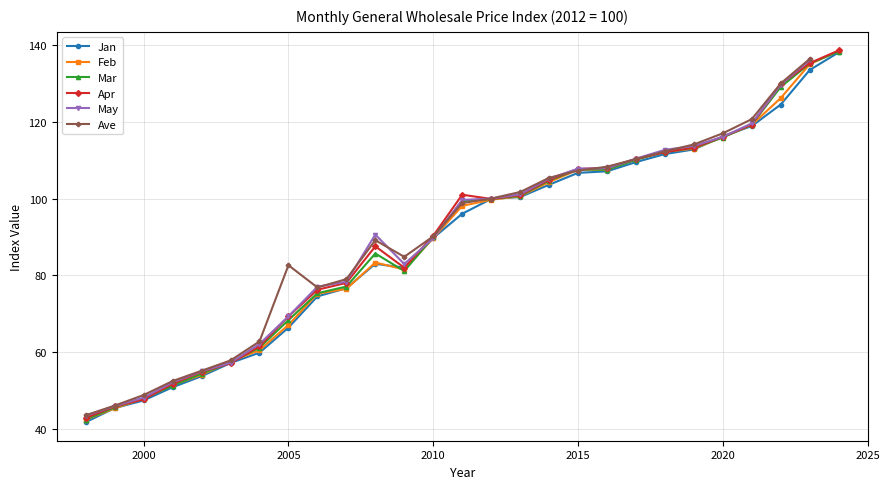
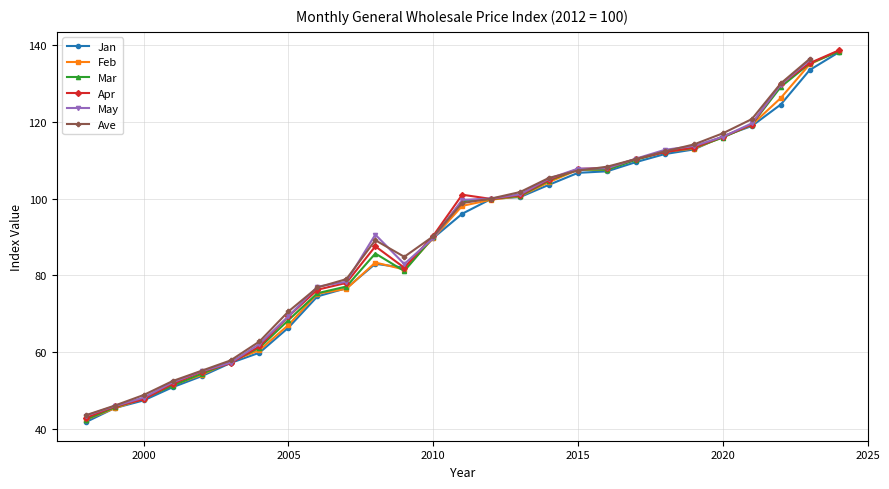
Ave, 2005: 83 -> 71
